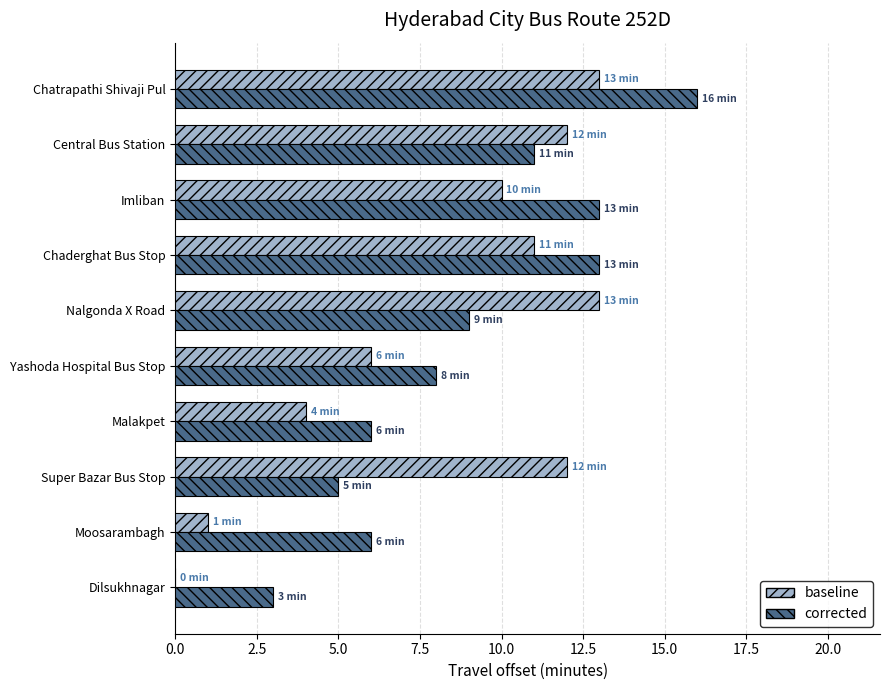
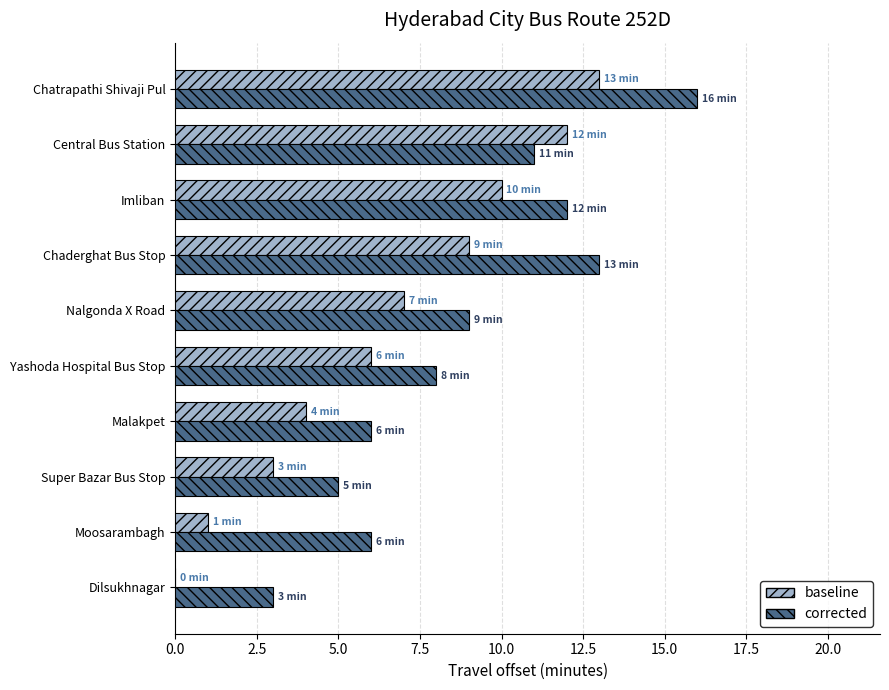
corrected, Imliban: 13 -> 12
baseline, Chaderghat Bus Stop: 11 -> 9
baseline, Nalgonda X Road: 13 -> 7
baseline, Super Bazar Bus Stop: 12 -> 3
